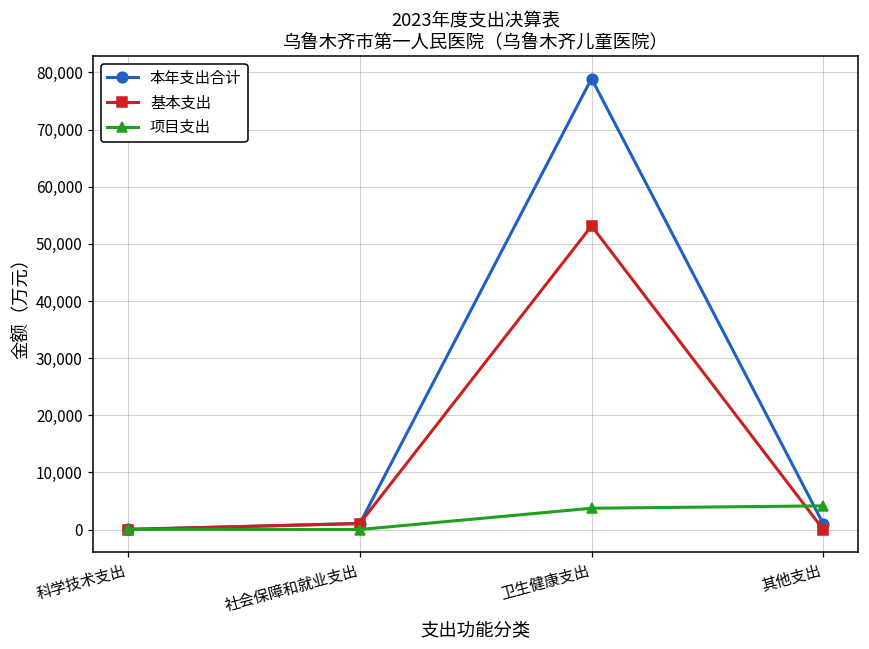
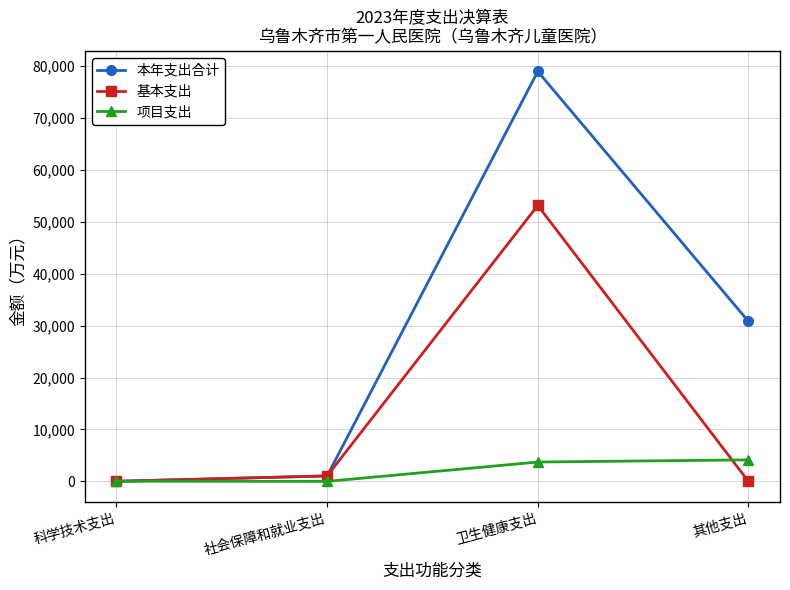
本年支出合计, 其他支出: 1,000 -> 31,000
